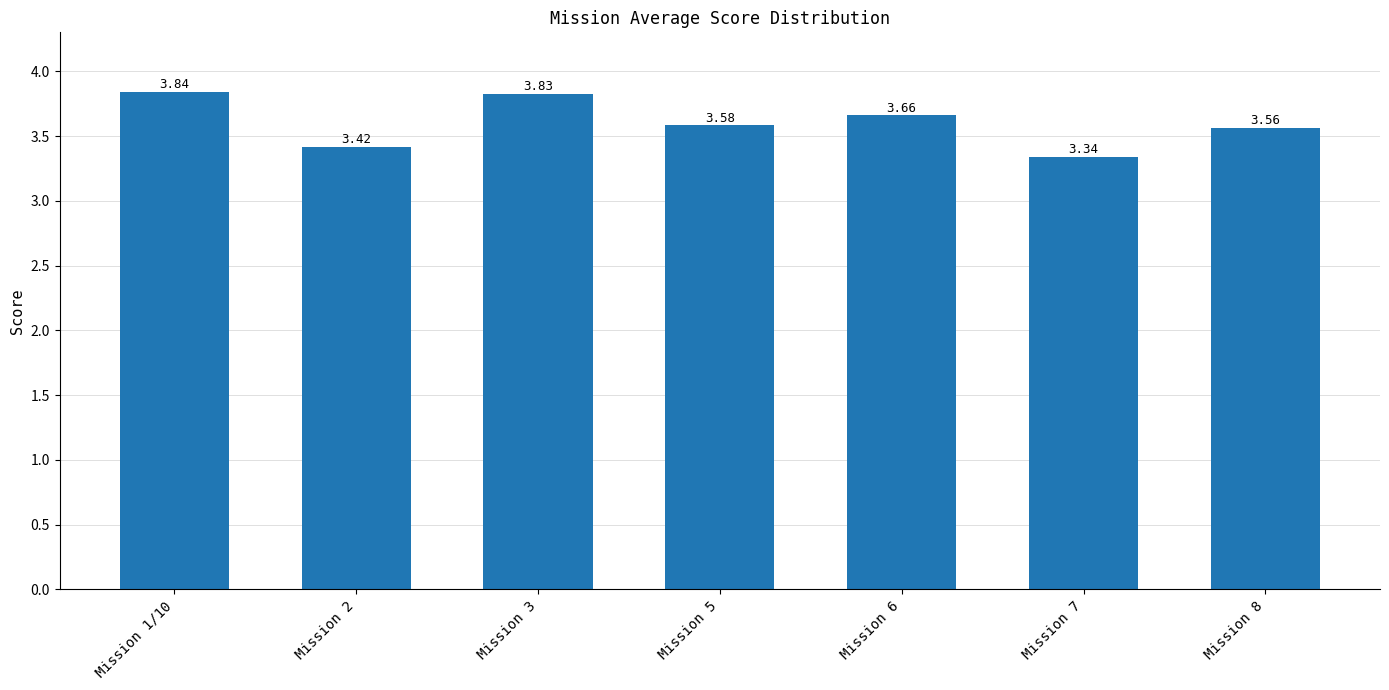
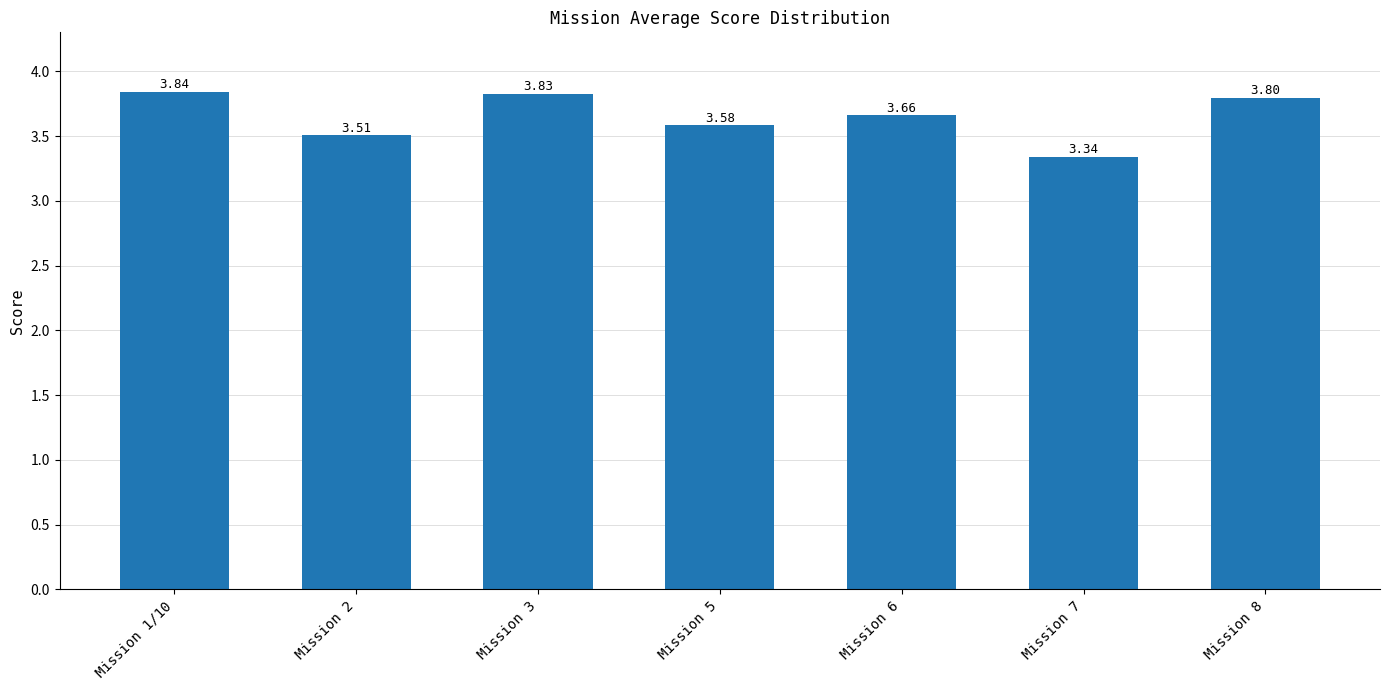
Mission 2: 3.42 -> 3.51
Mission 8: 3.56 -> 3.80
